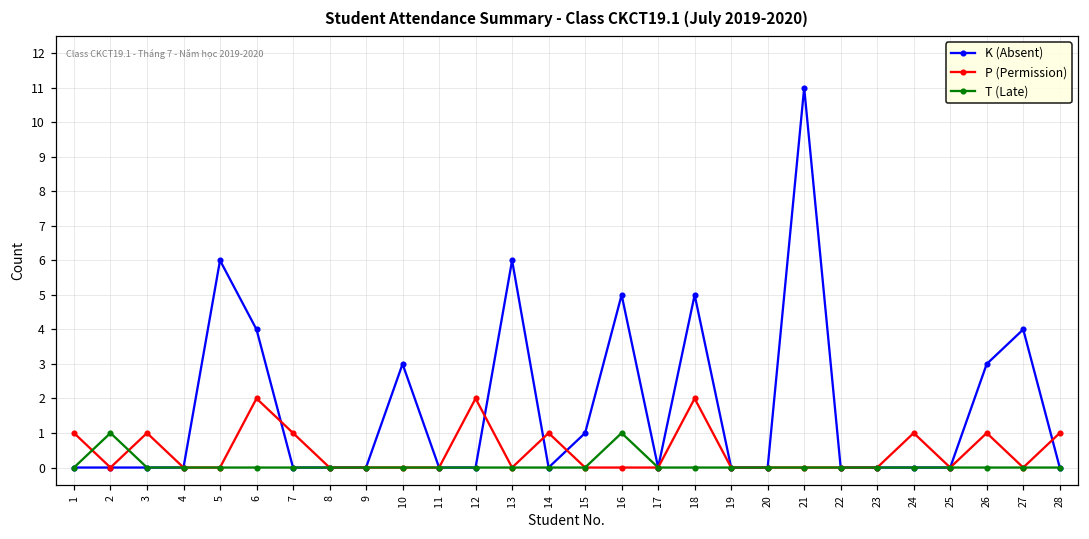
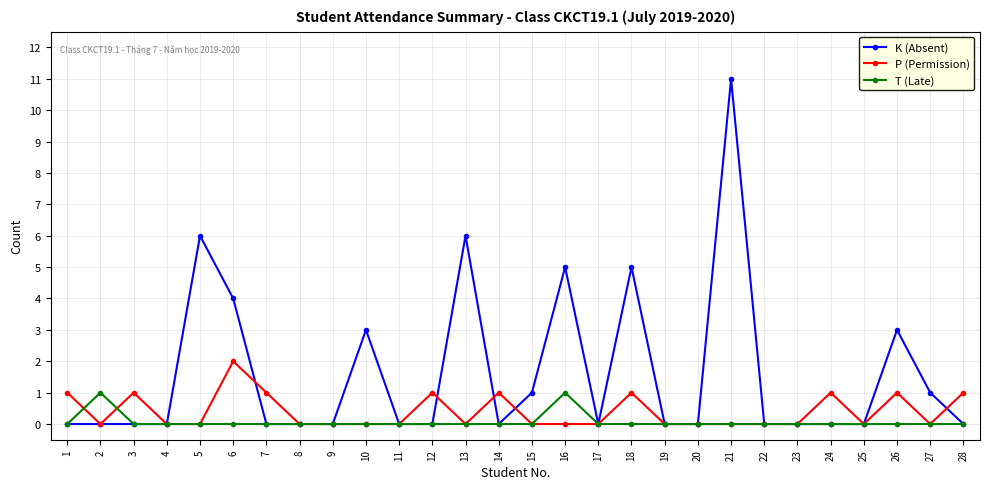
P (Permission), 12: 2 -> 1
P (Permission), 18: 2 -> 1
K (Absent), 27: 4 -> 1
